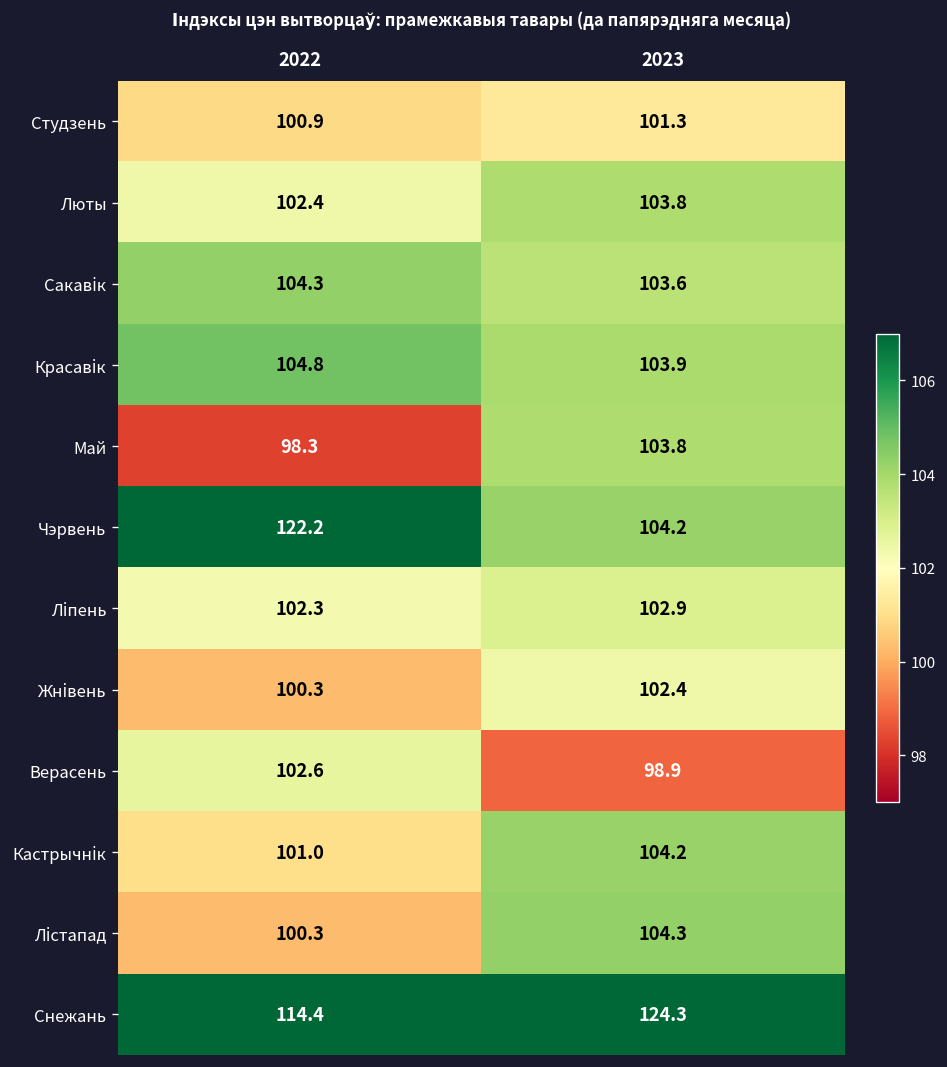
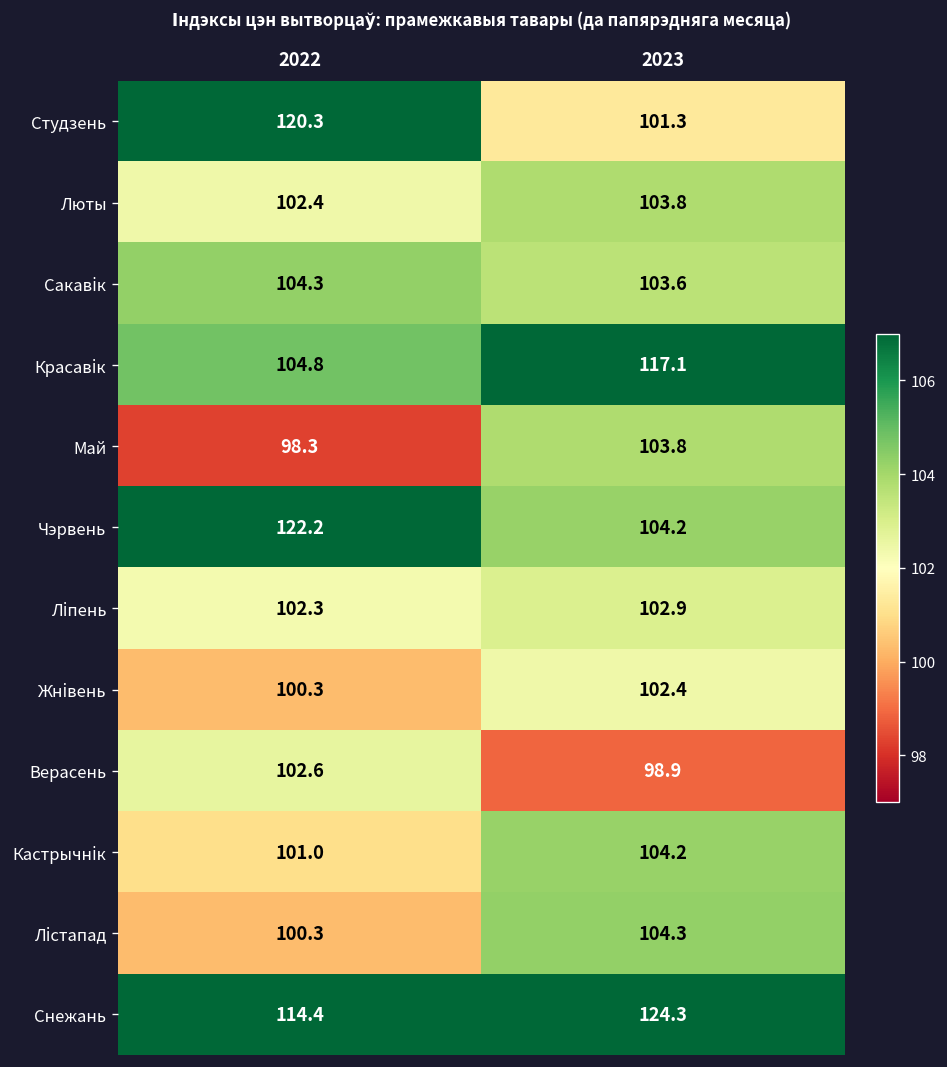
Студзень, 2022: 100.9 -> 120.3
Красавік, 2023: 103.9 -> 117.1
